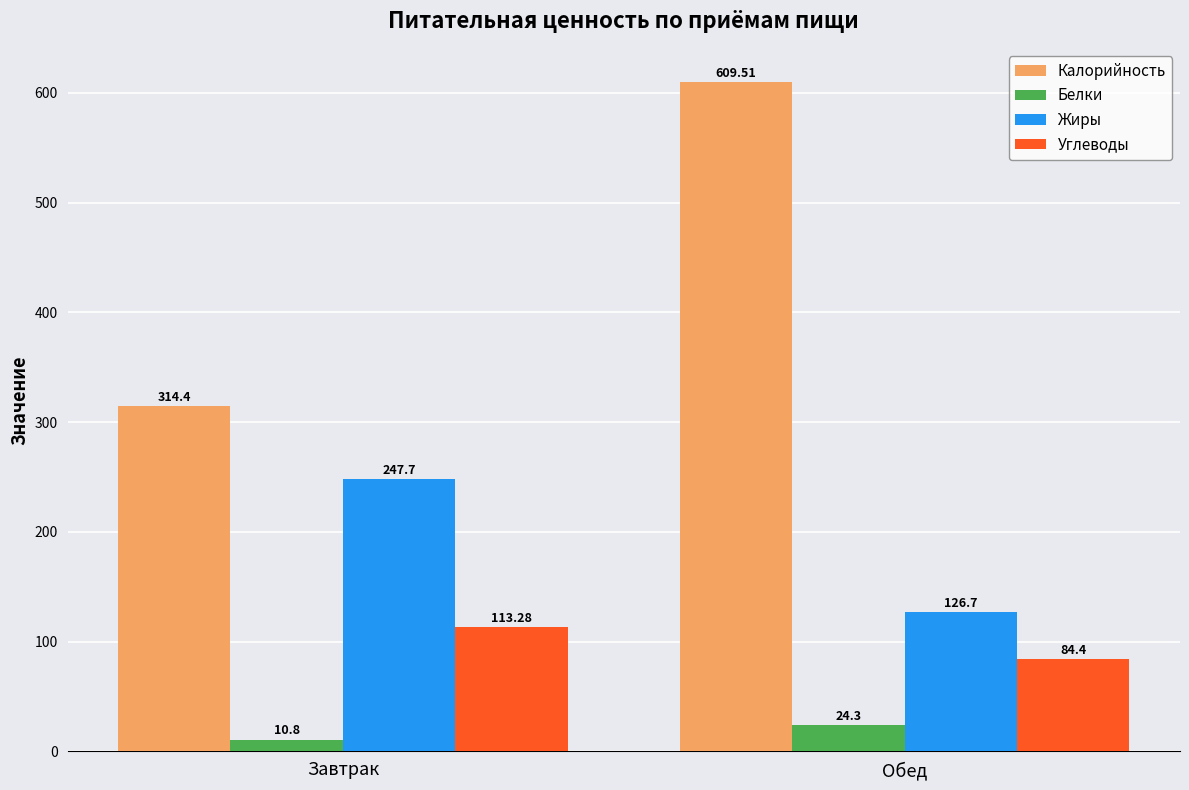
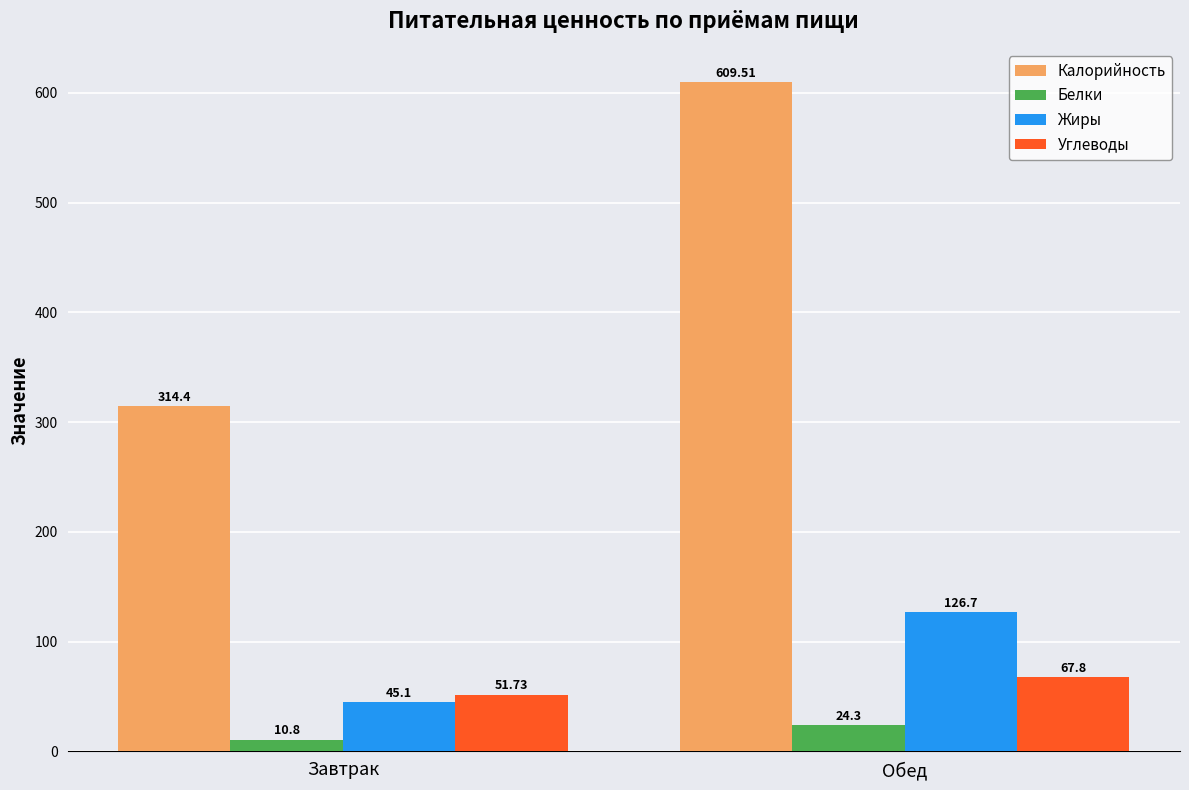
Жиры, Завтрак: 247.7 -> 45.1
Углеводы, Завтрак: 113.28 -> 51.73
Углеводы, Обед: 84.4 -> 67.8
